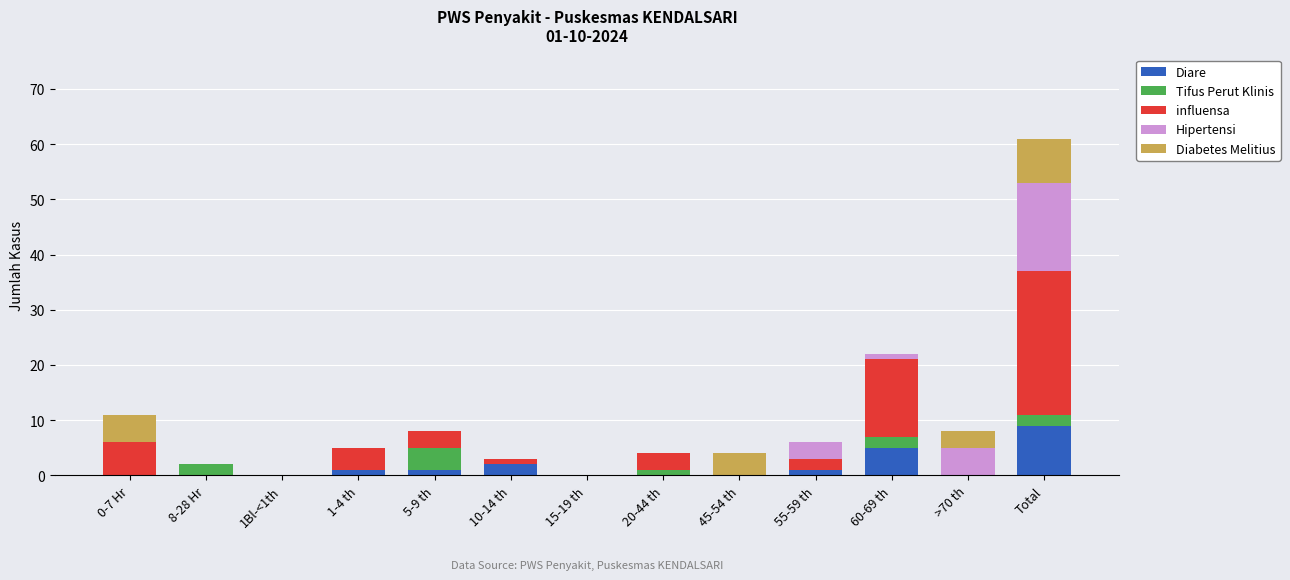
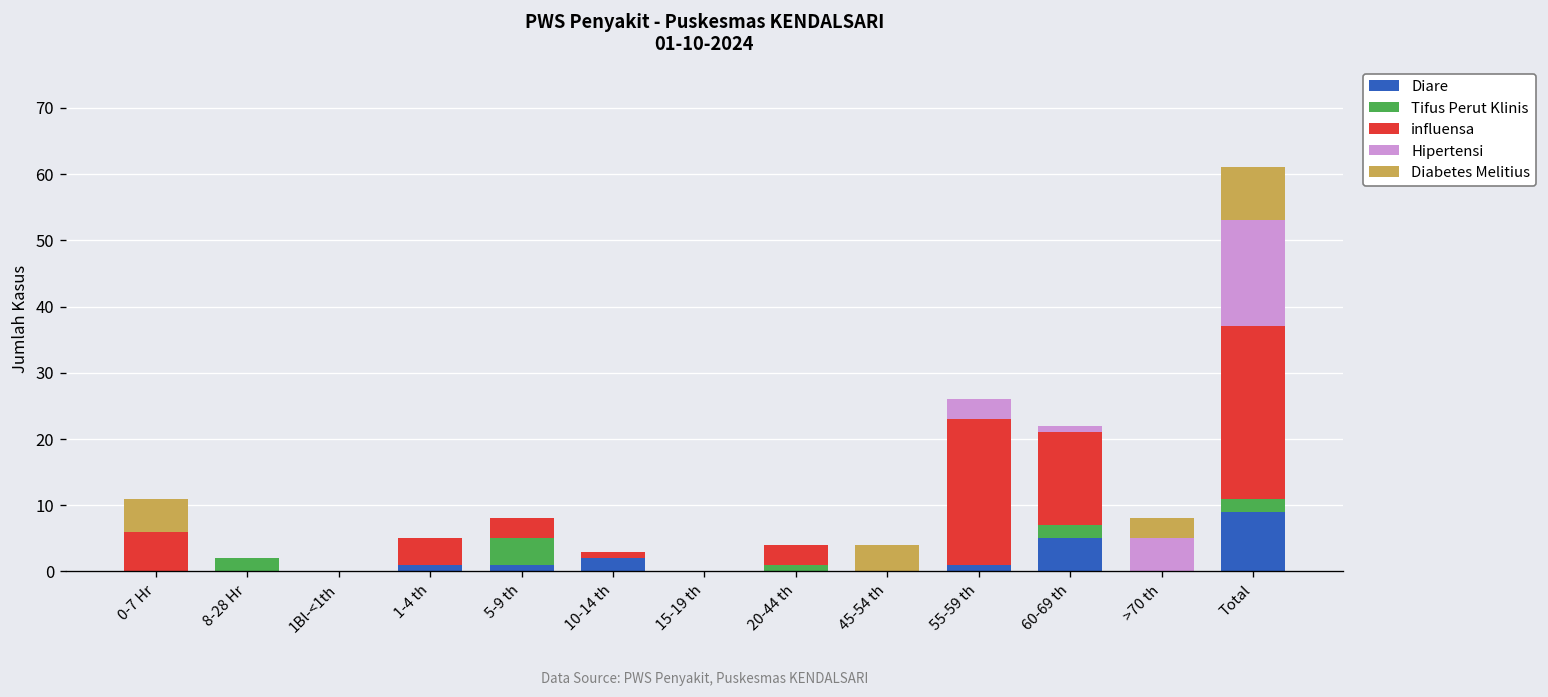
influensa, 55-59 th: 2 -> 22
